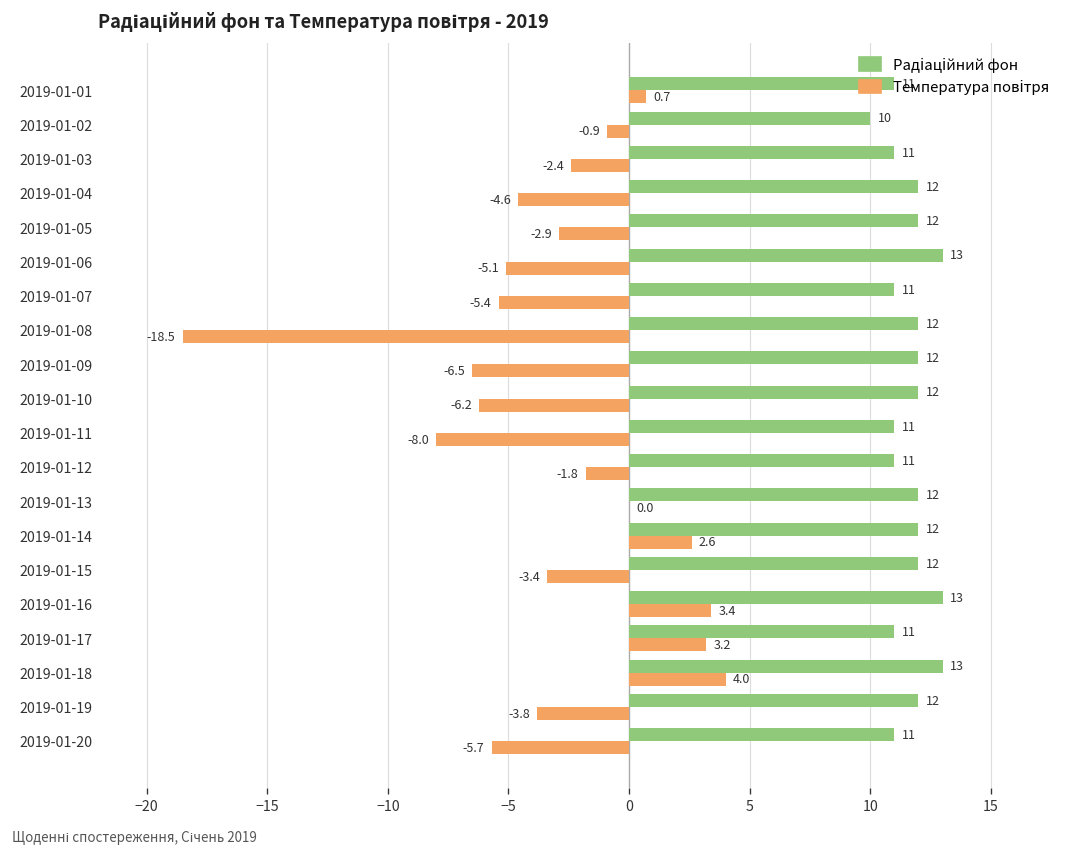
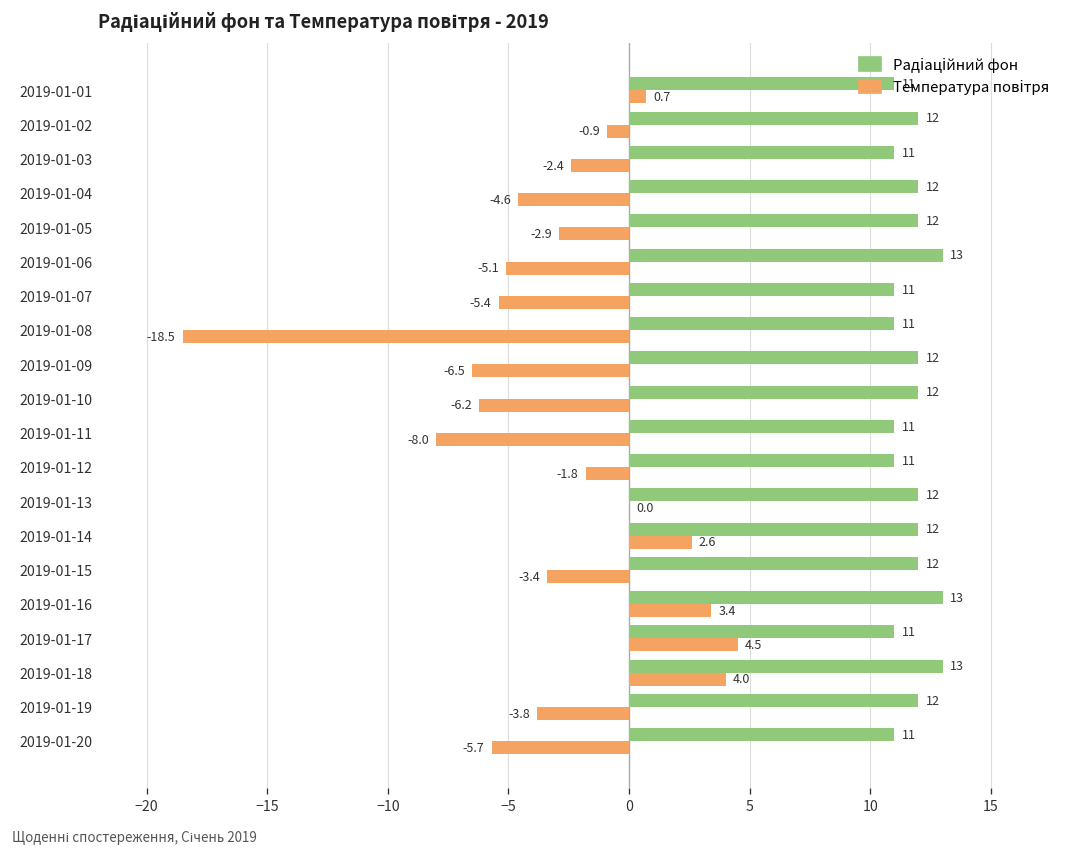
Радіаційний фон, 2019-01-02: 10 -> 12
Радіаційний фон, 2019-01-08: 12 -> 11
Температура повітря, 2019-01-17: 3.2 -> 4.5
